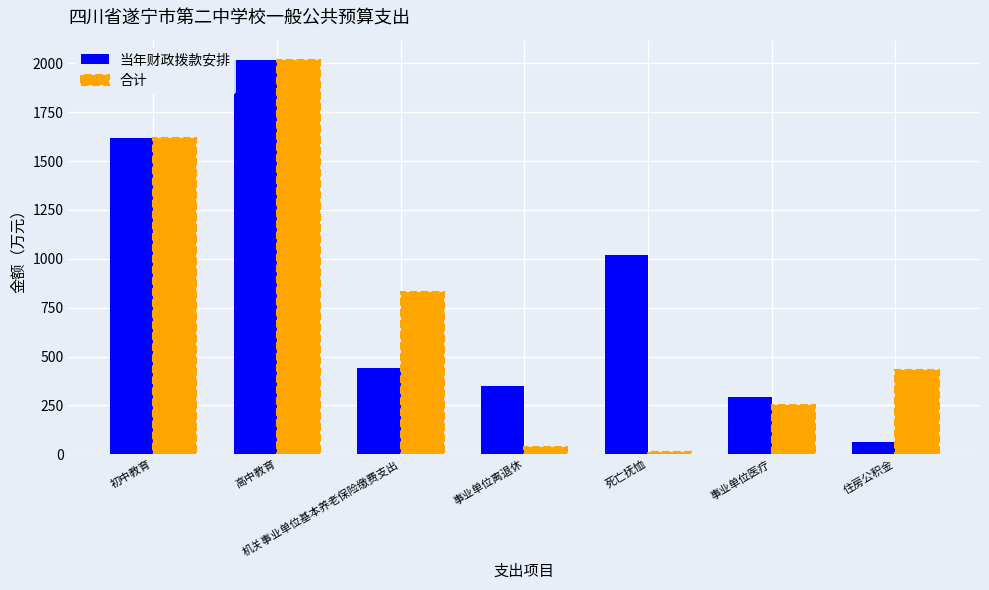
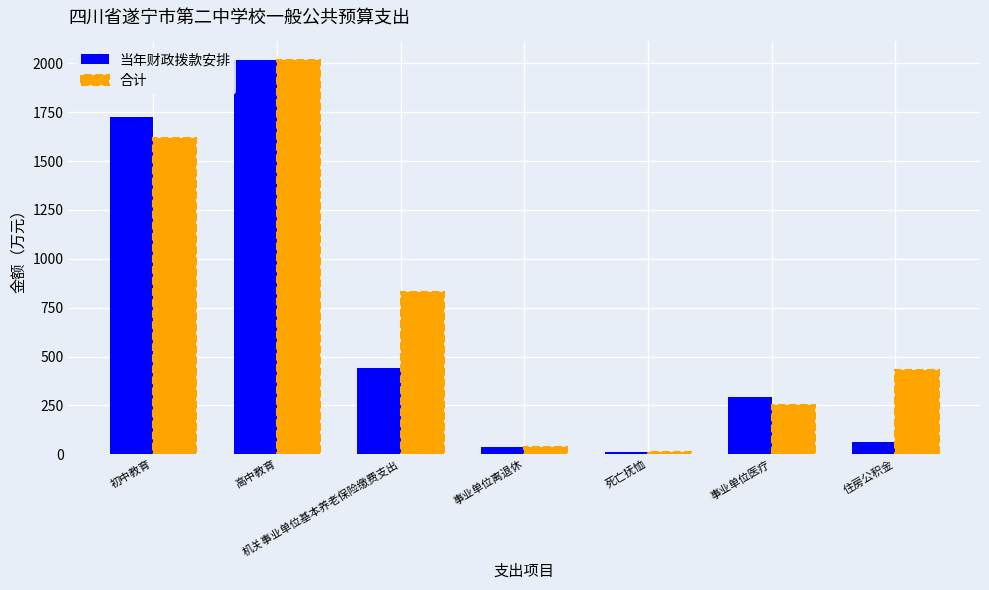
当年财政拨款安排, 初中教育: 1620 -> 1720
当年财政拨款安排, 事业单位离退休: 350 -> 40
当年财政拨款安排, 死亡抚恤: 1020 -> 10
